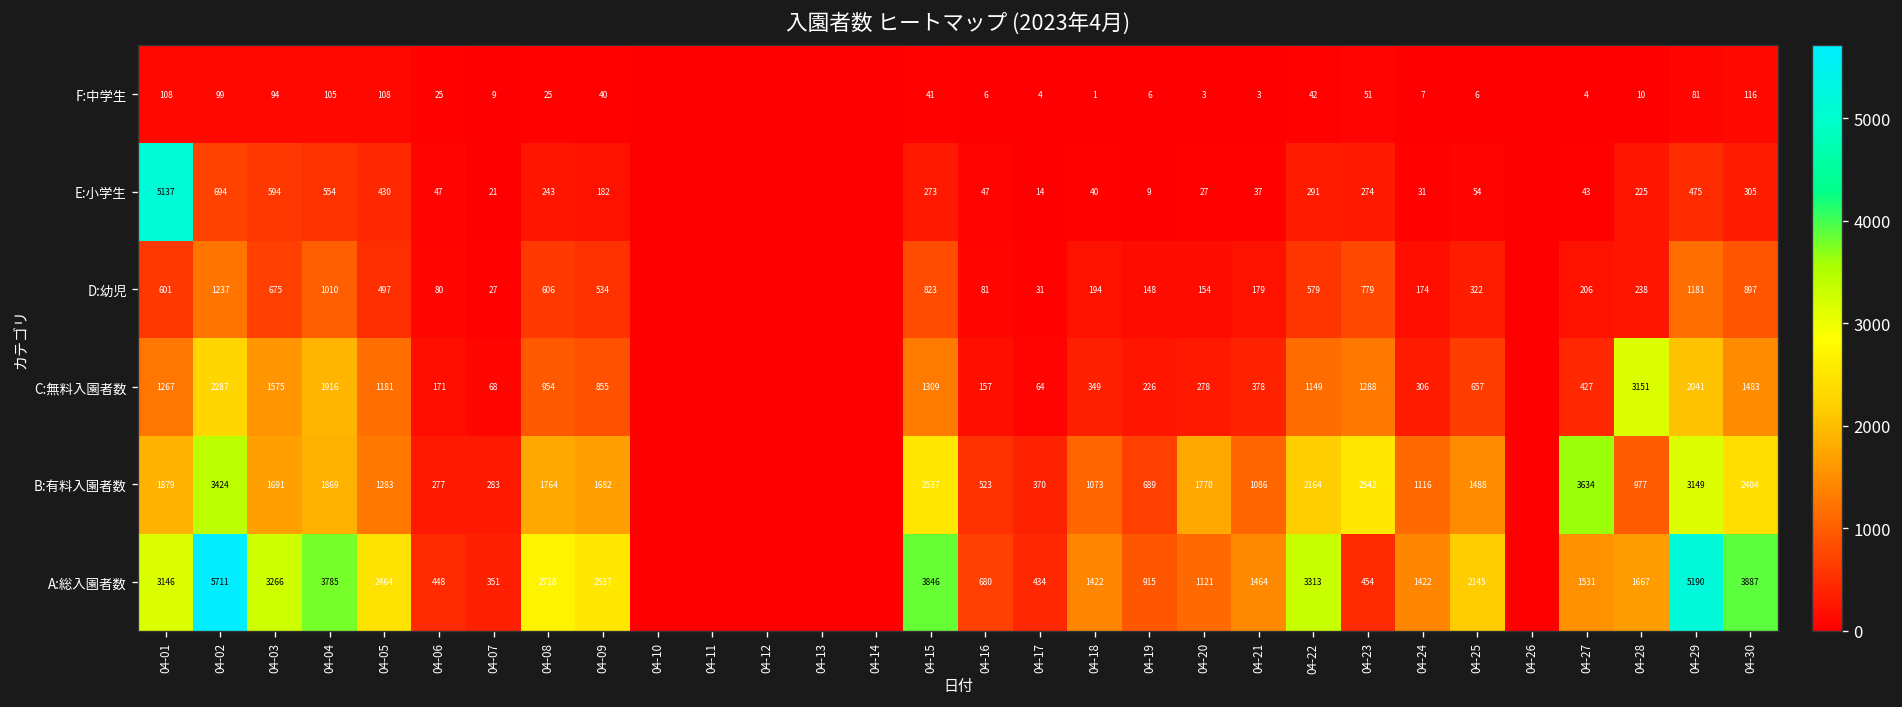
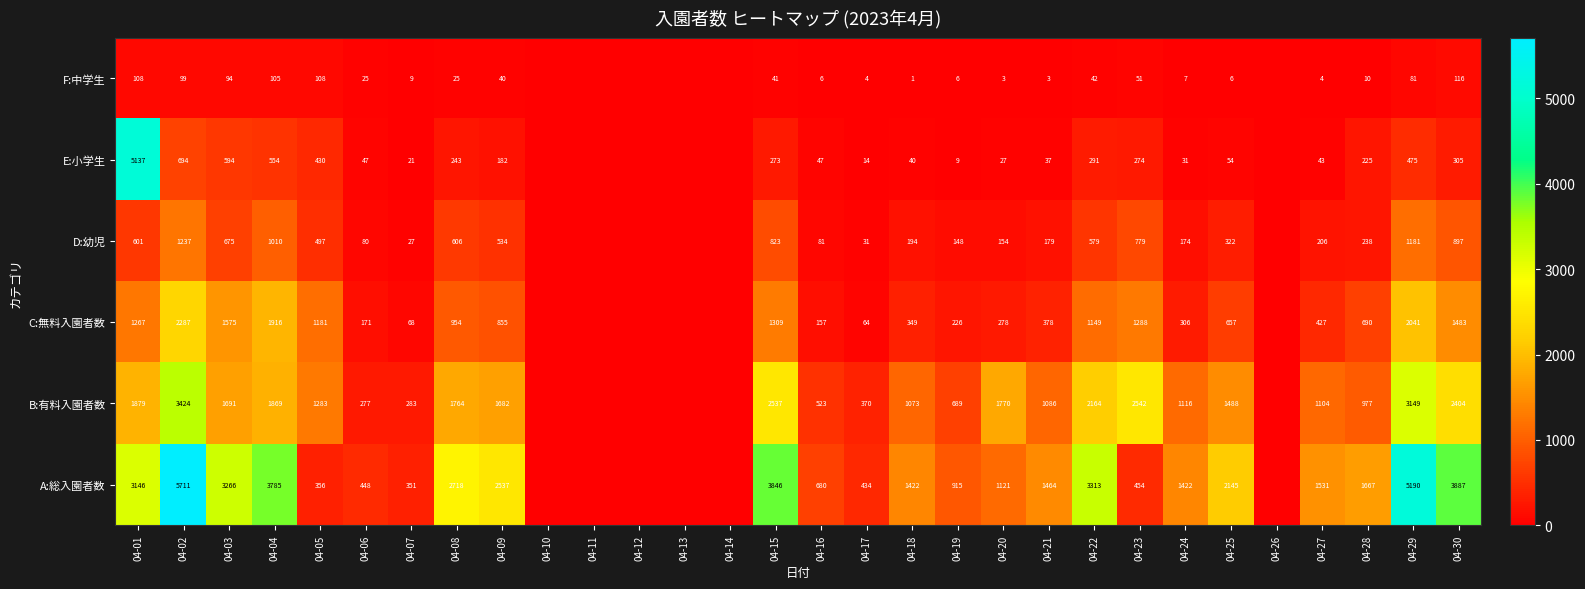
C:無料入園者数, 04-28: 3151 -> 690
B:有料入園者数, 04-27: 3634 -> 1104
A:総入園者数, 04-05: 2464 -> 356
